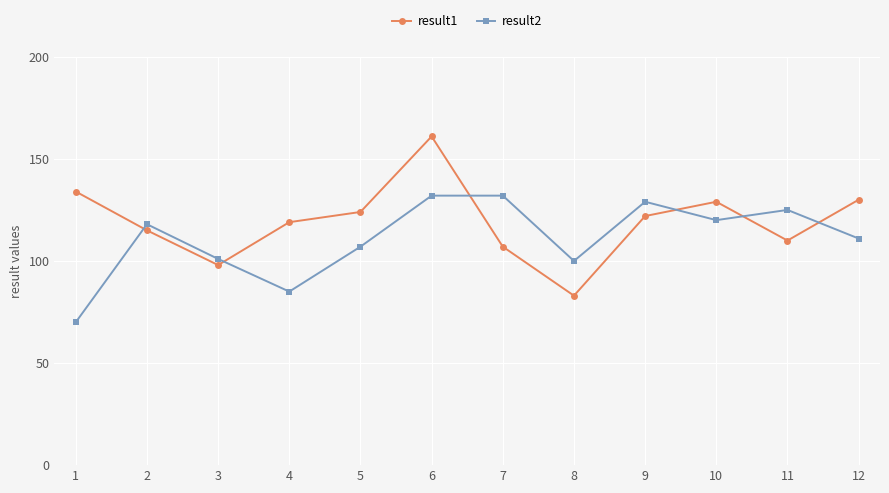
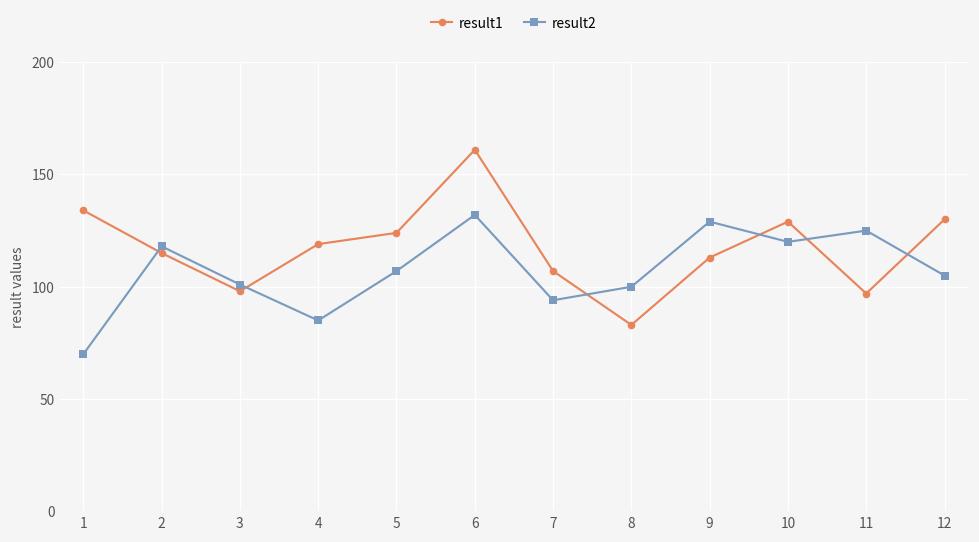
result2, 7: 132 -> 94
result1, 9: 122 -> 113
result1, 11: 110 -> 97
result2, 12: 111 -> 105
